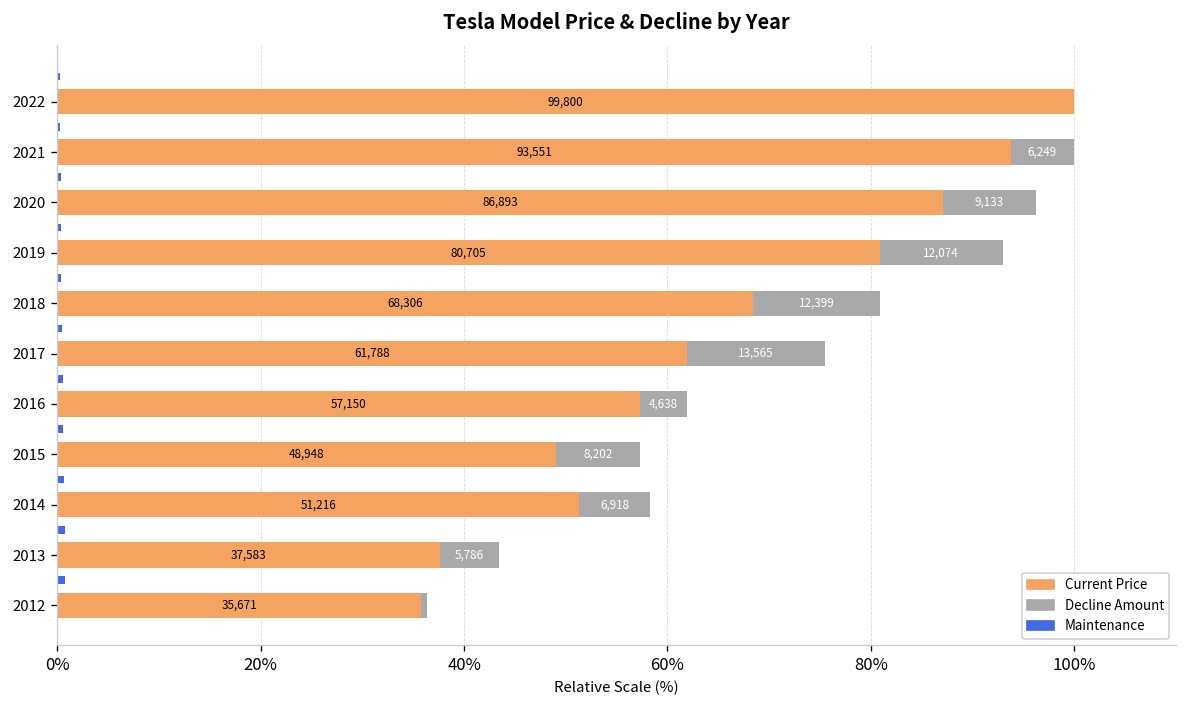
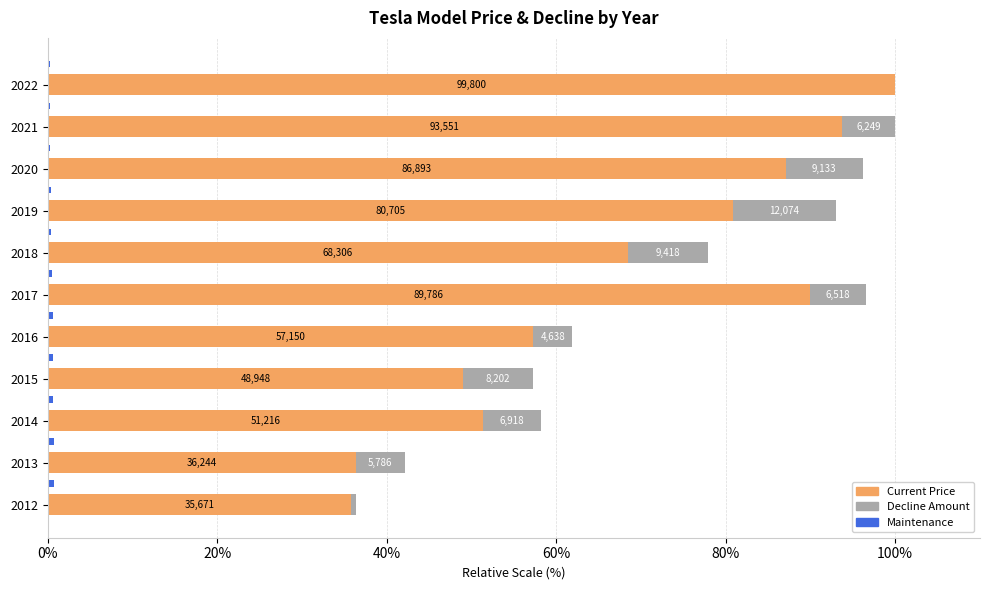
Decline Amount, 2018: 12,399 -> 9,418
Current Price, 2017: 61,788 -> 89,786
Decline Amount, 2017: 13,565 -> 6,518
Current Price, 2013: 37,583 -> 36,244
